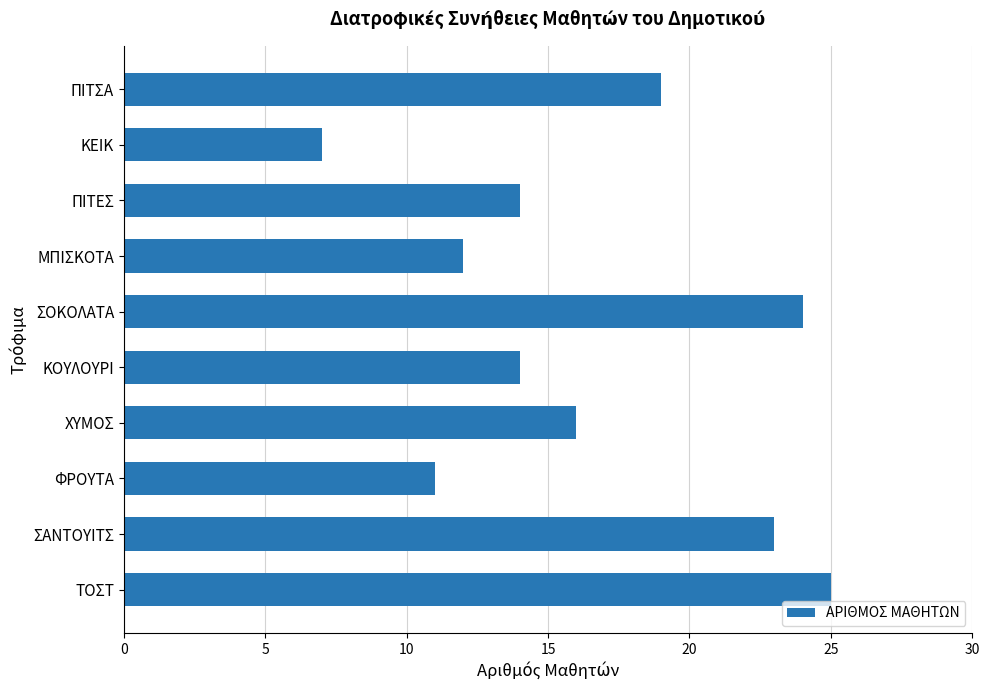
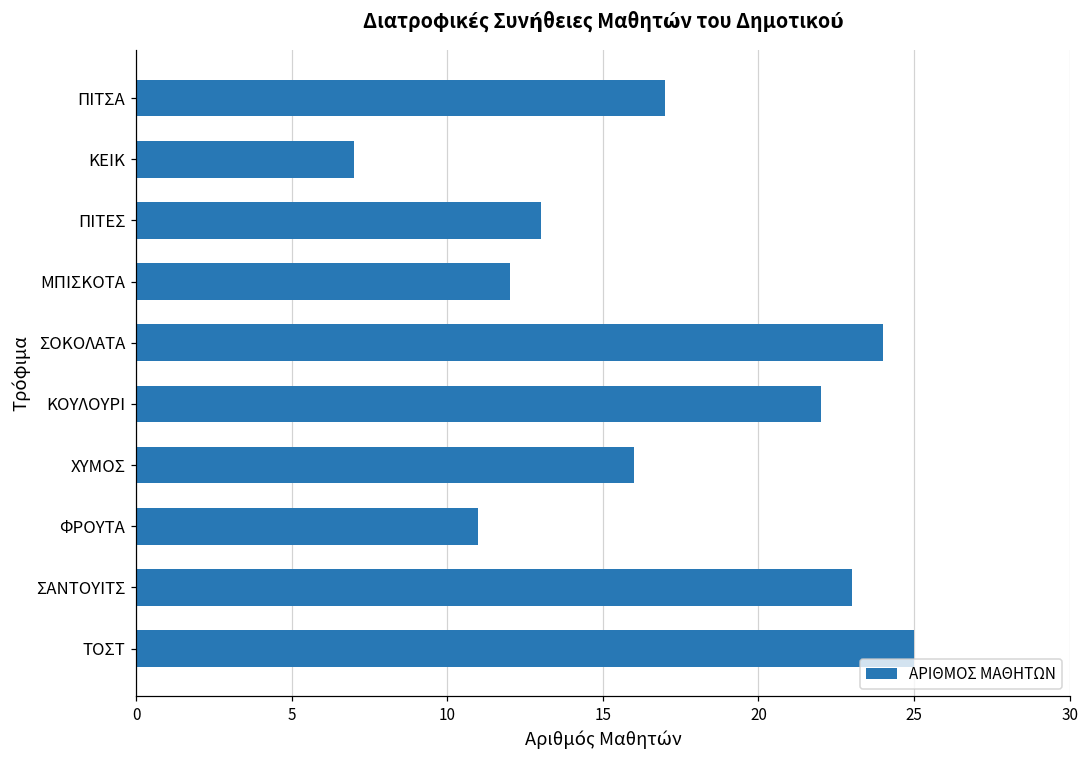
ΠΙΤΣΑ: 19 -> 17
ΠΙΤΕΣ: 14 -> 13
ΚΟΥΛΟΥΡΙ: 14 -> 22
